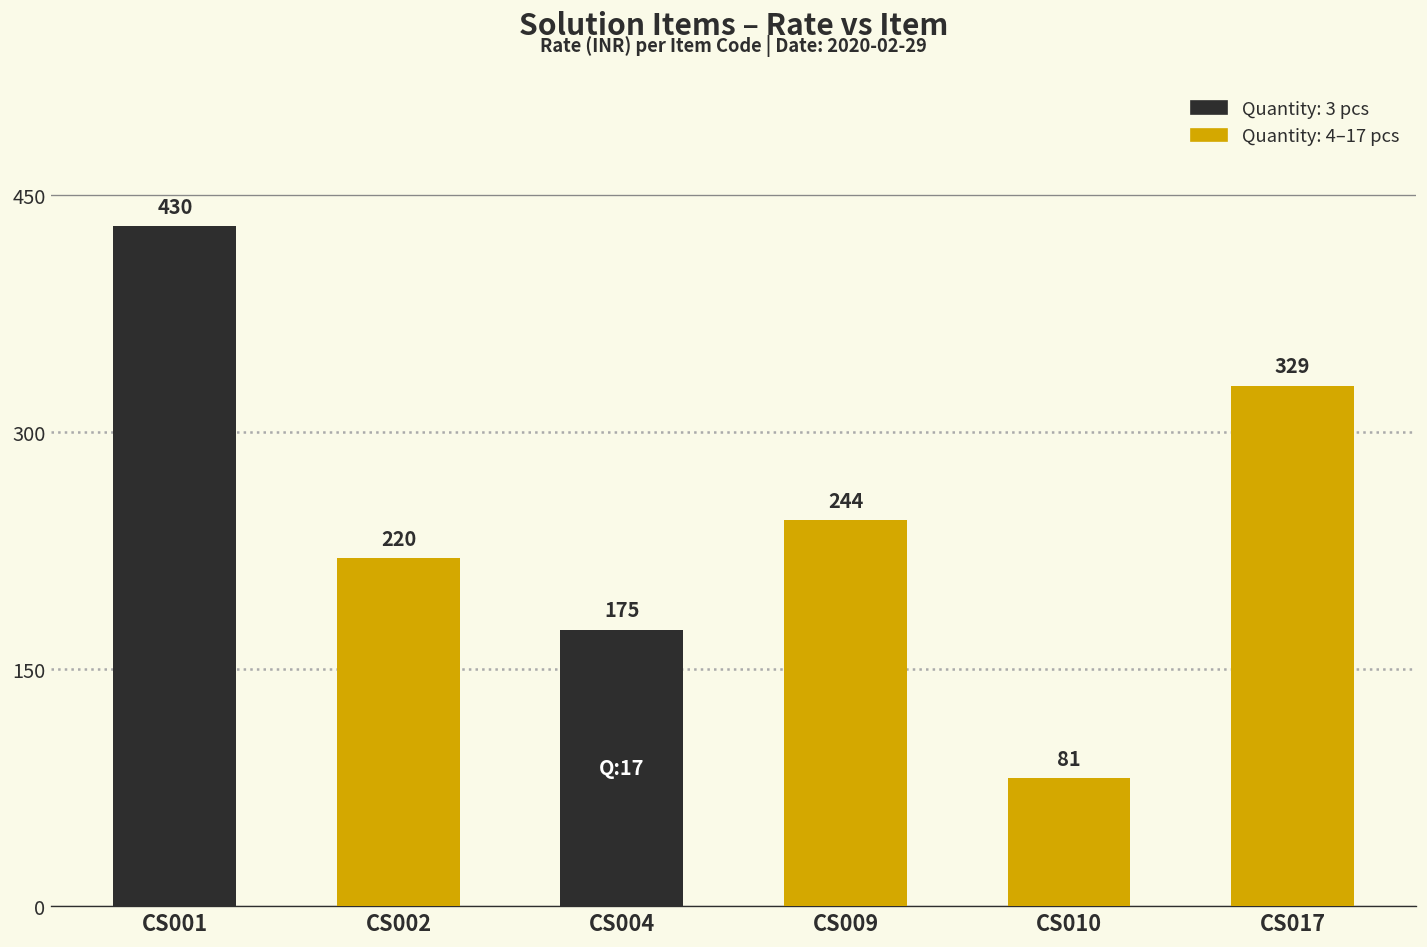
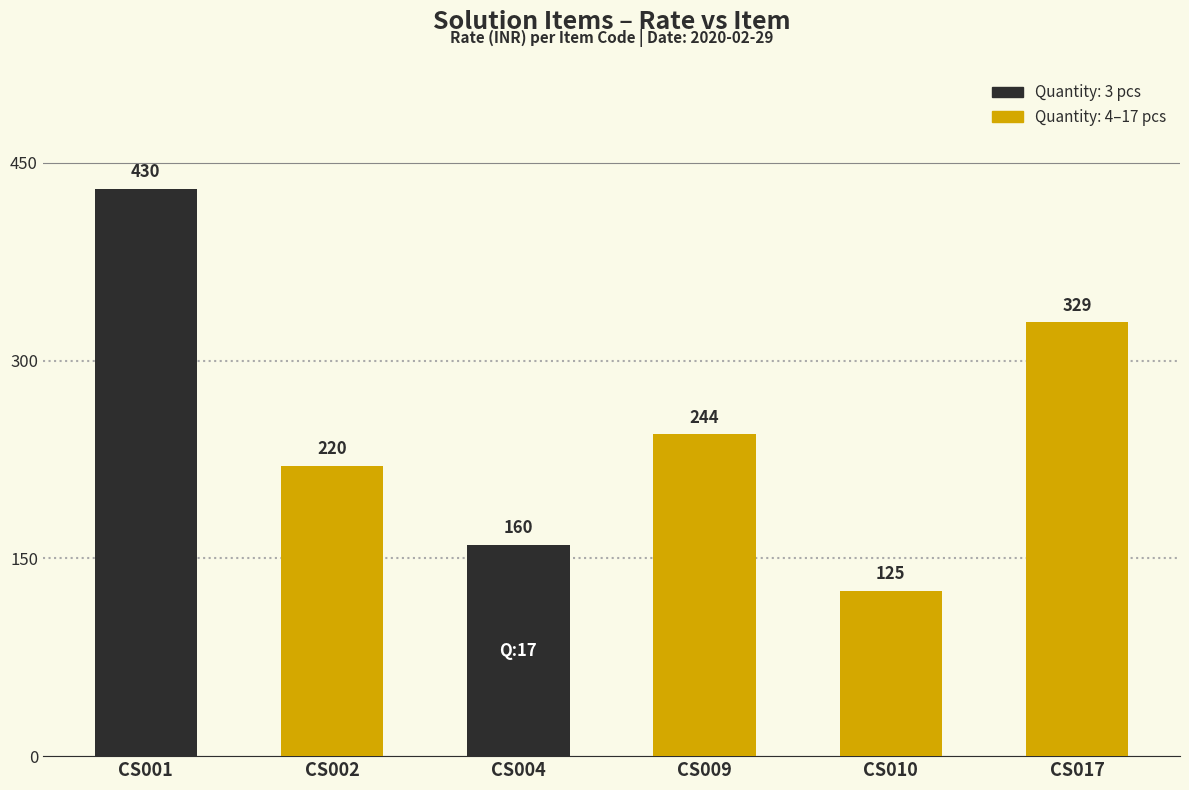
CS004: 175 -> 160
CS010: 81 -> 125
